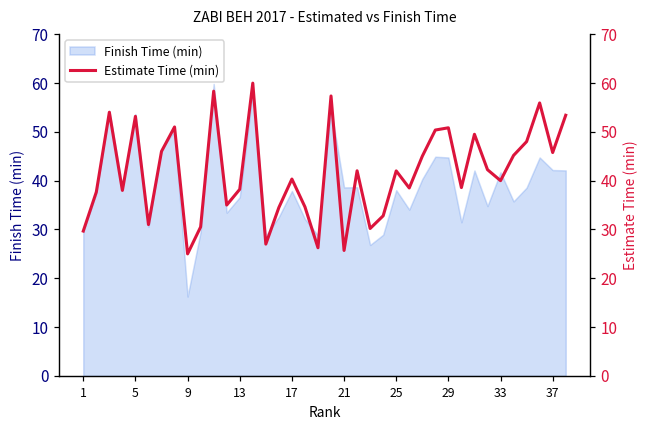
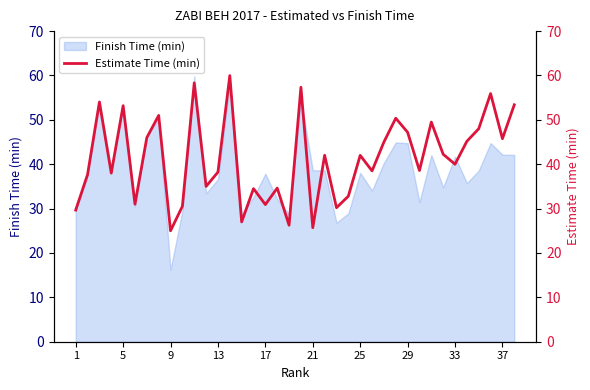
Estimate Time (min), 17: 40 -> 31
Estimate Time (min), 29: 51 -> 47
